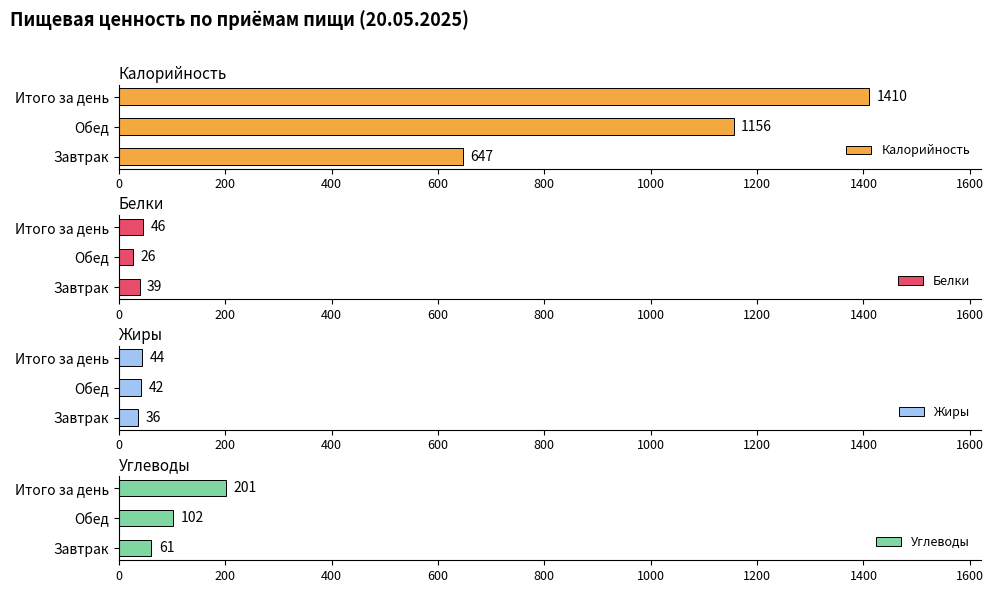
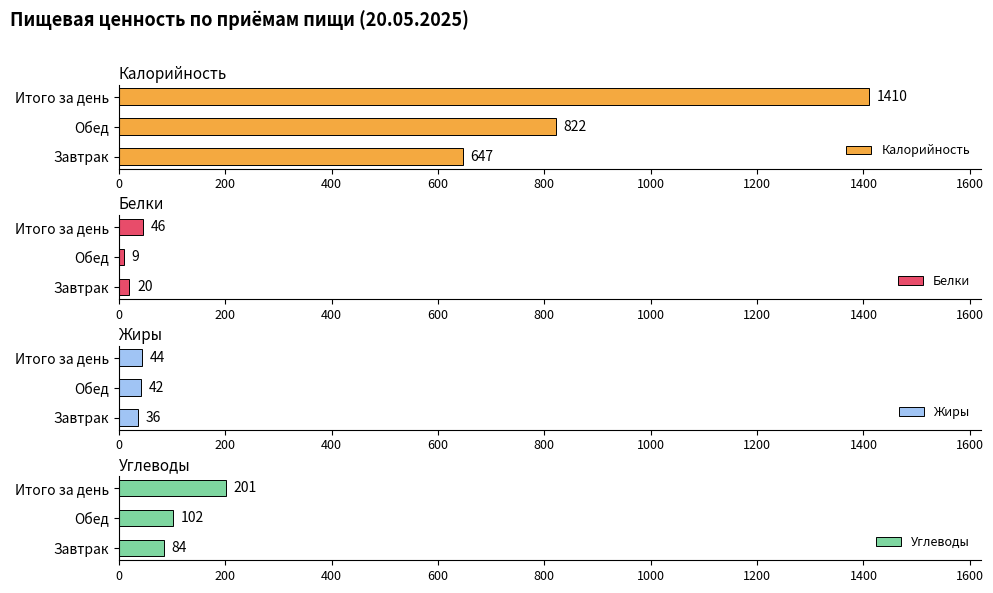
Калорийность, Обед: 1156 -> 822
Белки, Обед: 26 -> 9
Белки, Завтрак: 39 -> 20
Углеводы, Завтрак: 61 -> 84
